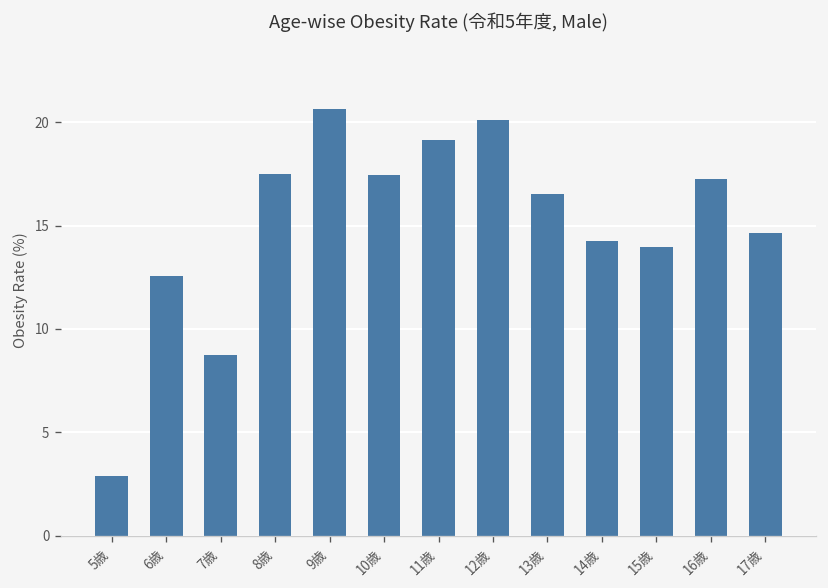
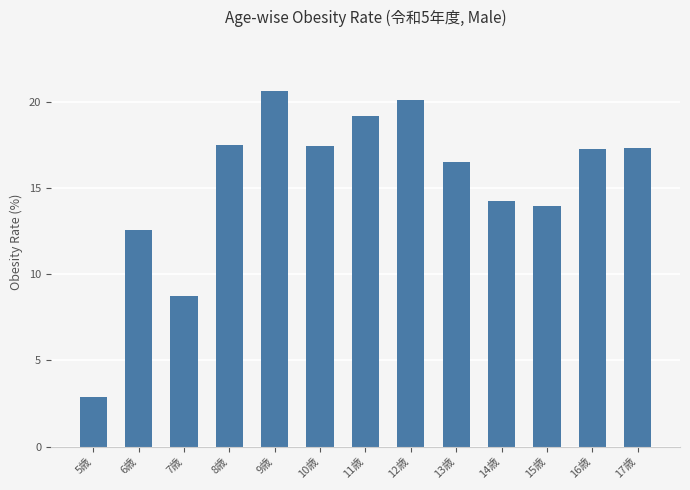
17歳: 14.7 -> 17.3
